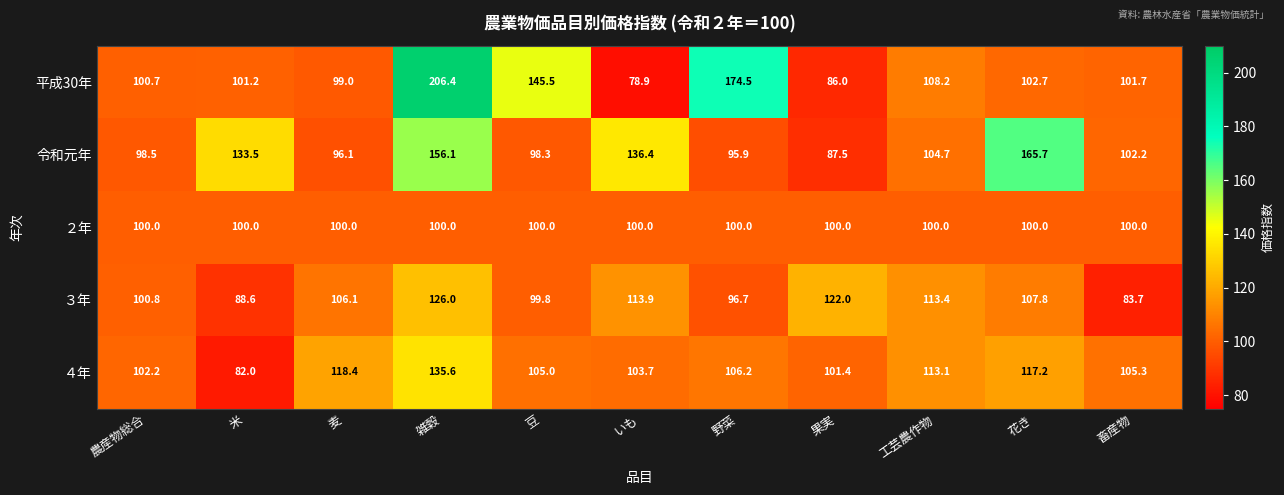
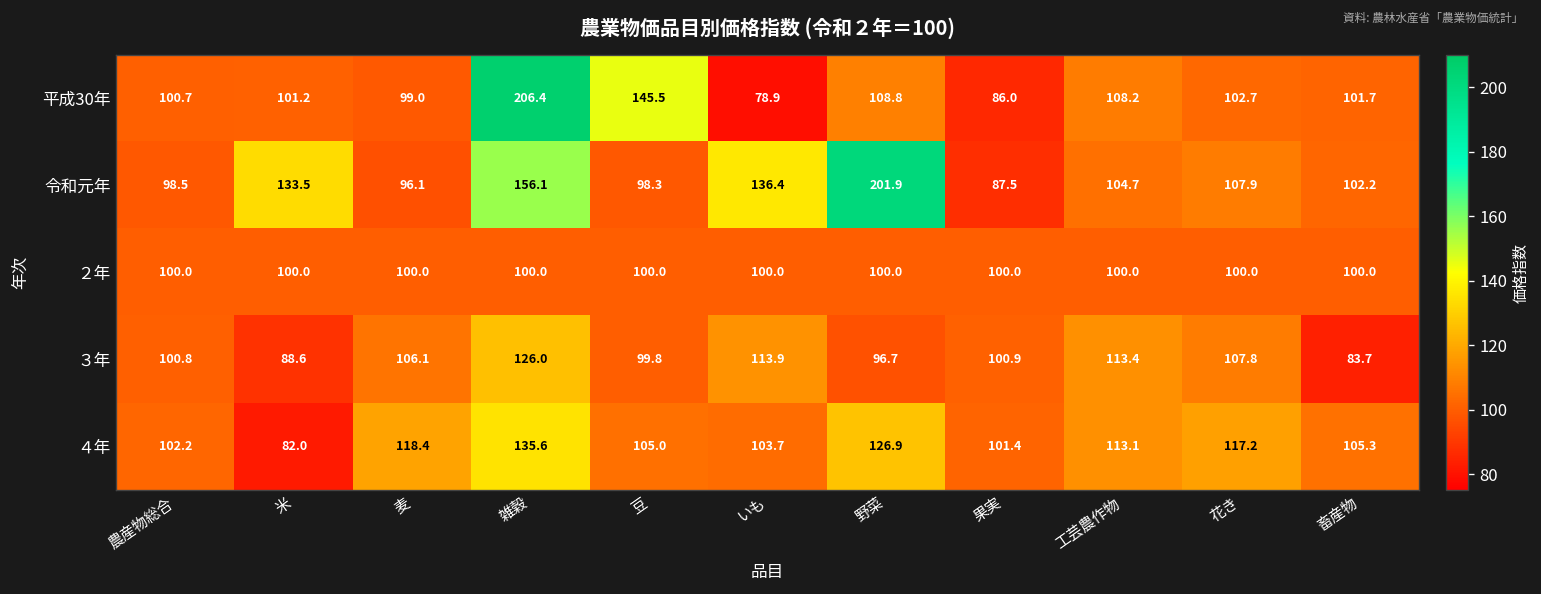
平成30年, 野菜: 174.5 -> 108.8
令和元年, 野菜: 95.9 -> 201.9
令和元年, 花き: 165.7 -> 107.9
３年, 果実: 122.0 -> 100.9
４年, 野菜: 106.2 -> 126.9
